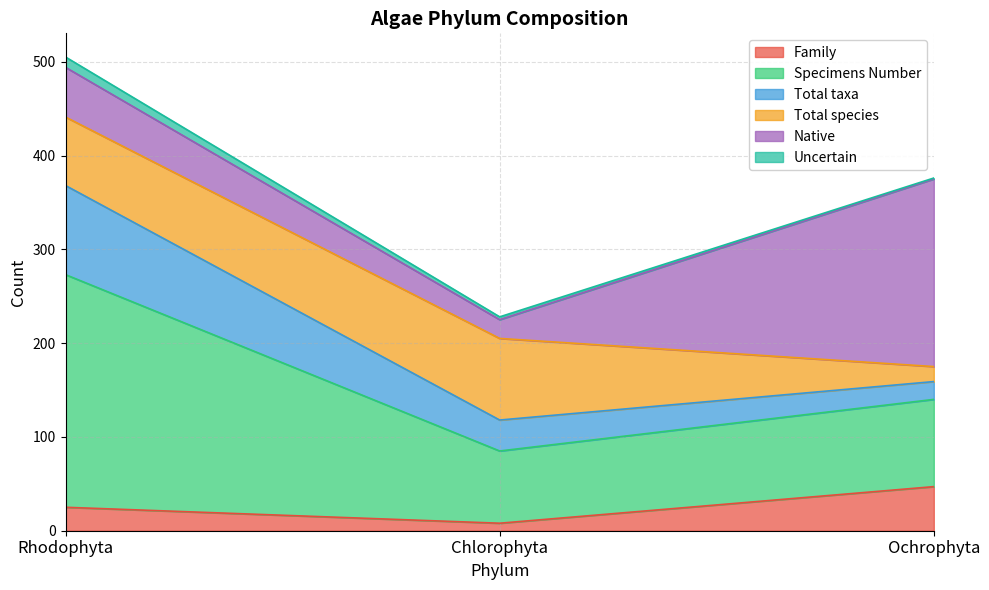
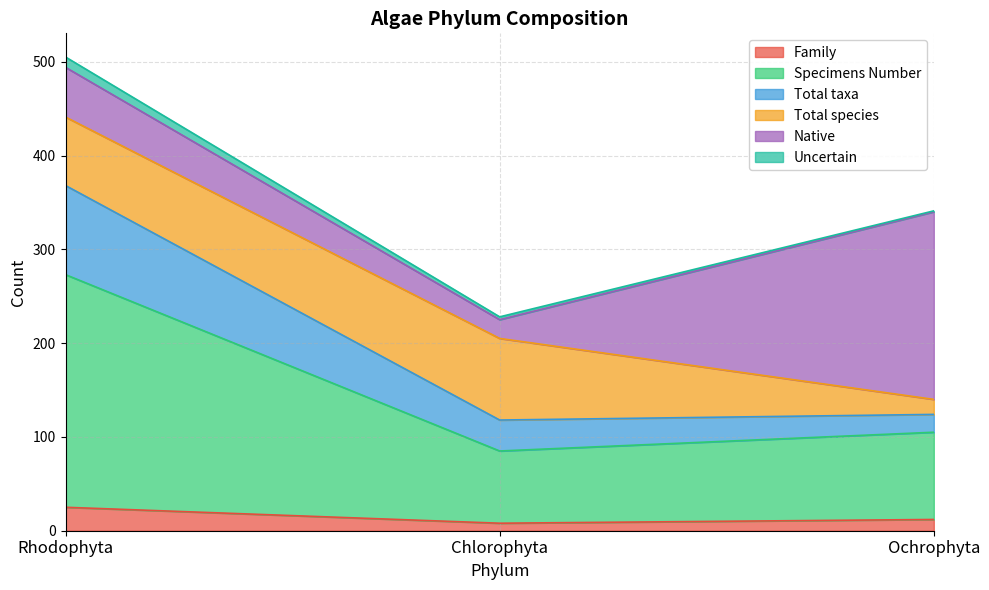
Family, Ochrophyta: 50 -> 10
